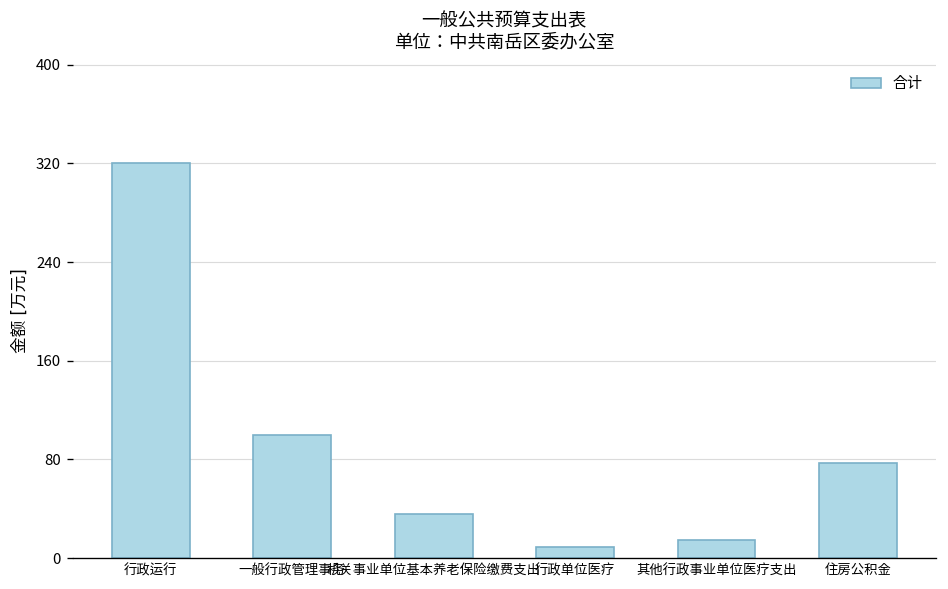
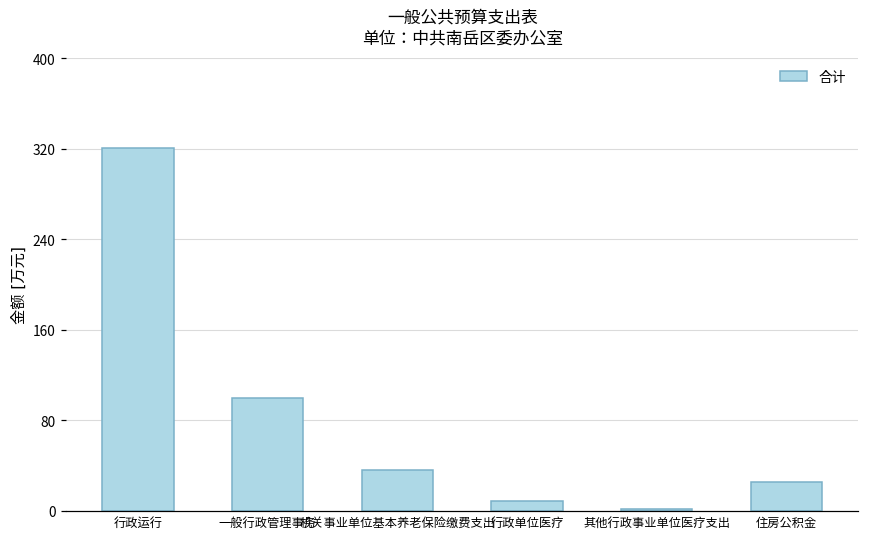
其他行政事业单位医疗支出: 14 -> 2
住房公积金: 77 -> 25
